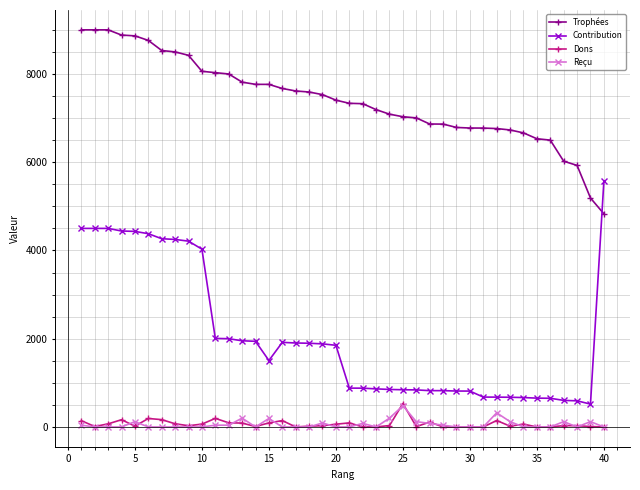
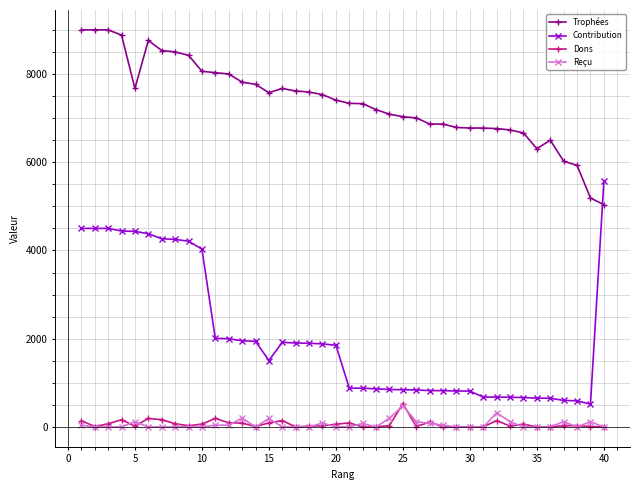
Trophées, 5: 8900 -> 7700
Trophées, 15: 7800 -> 7600
Trophées, 35: 6500 -> 6300
Trophées, 40: 4800 -> 5000
